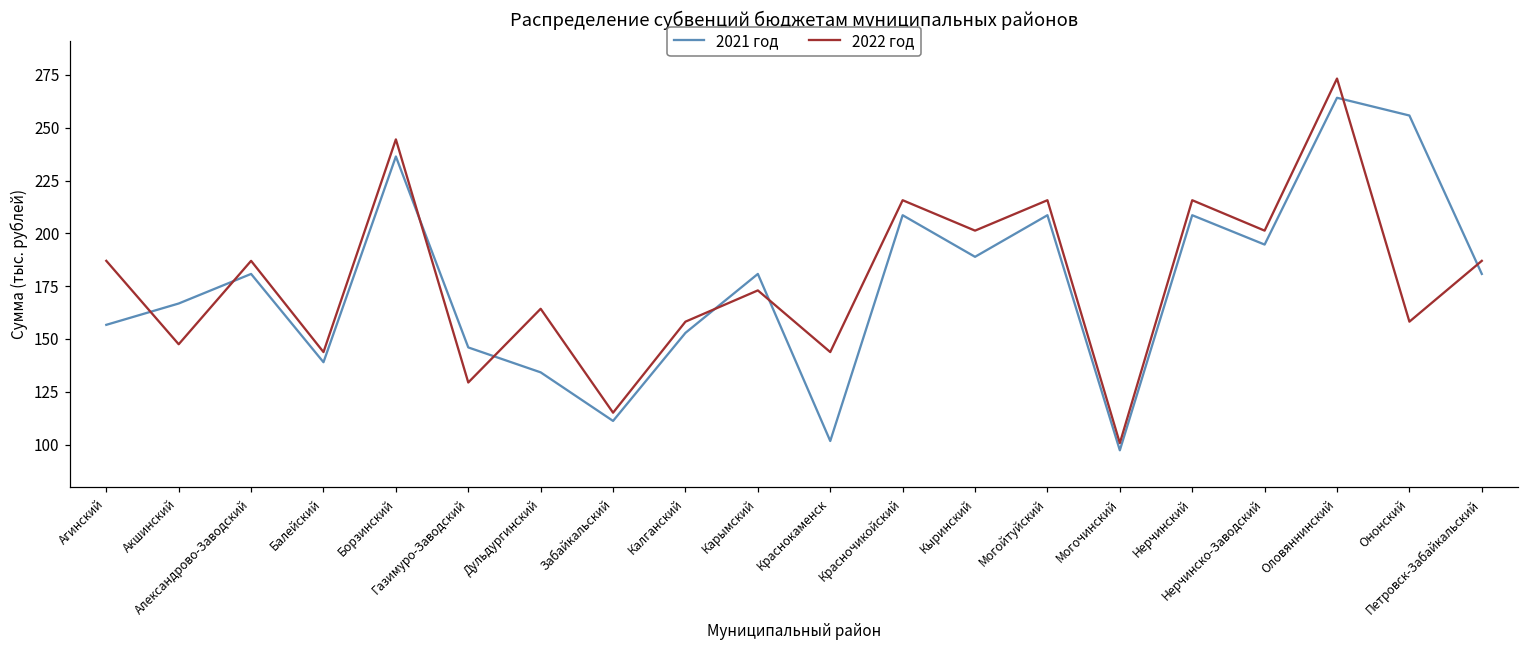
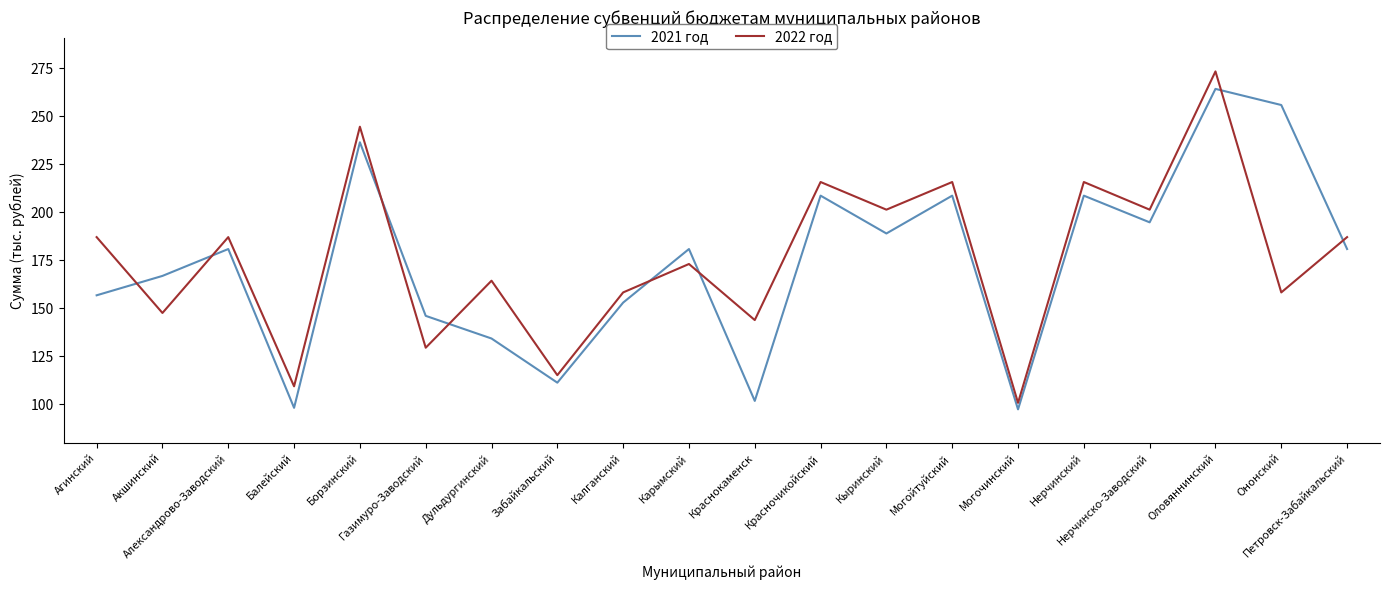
2021 год, Балейский: 139 -> 98
2022 год, Балейский: 144 -> 109
